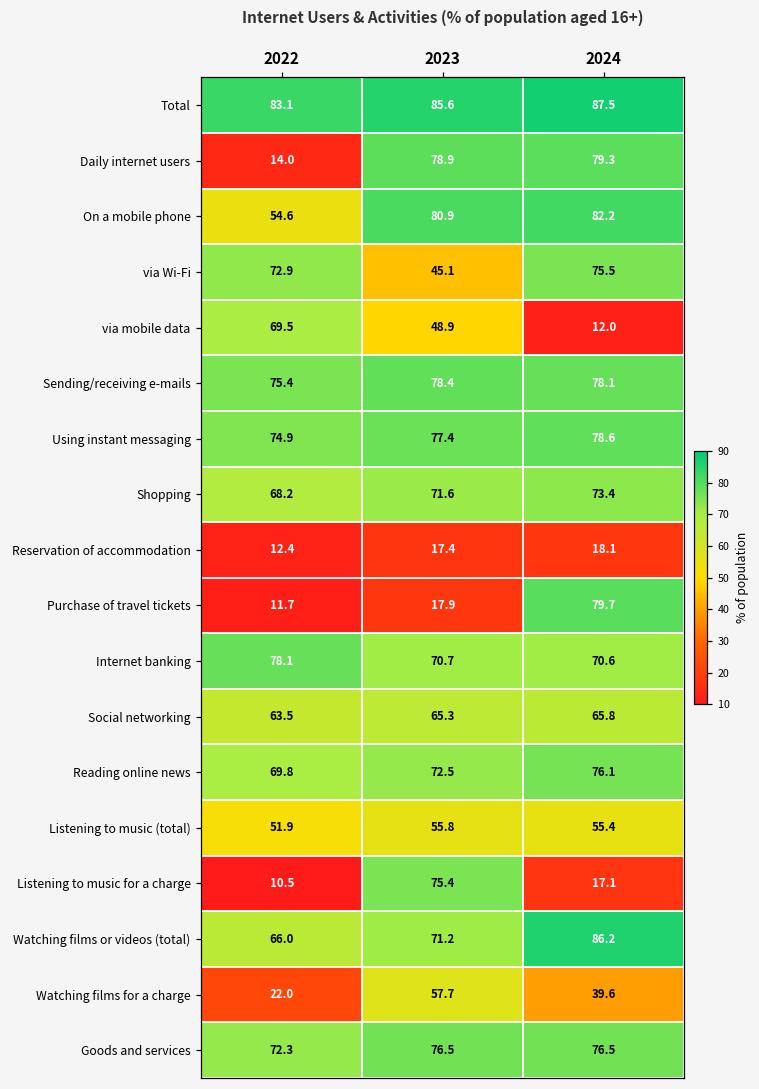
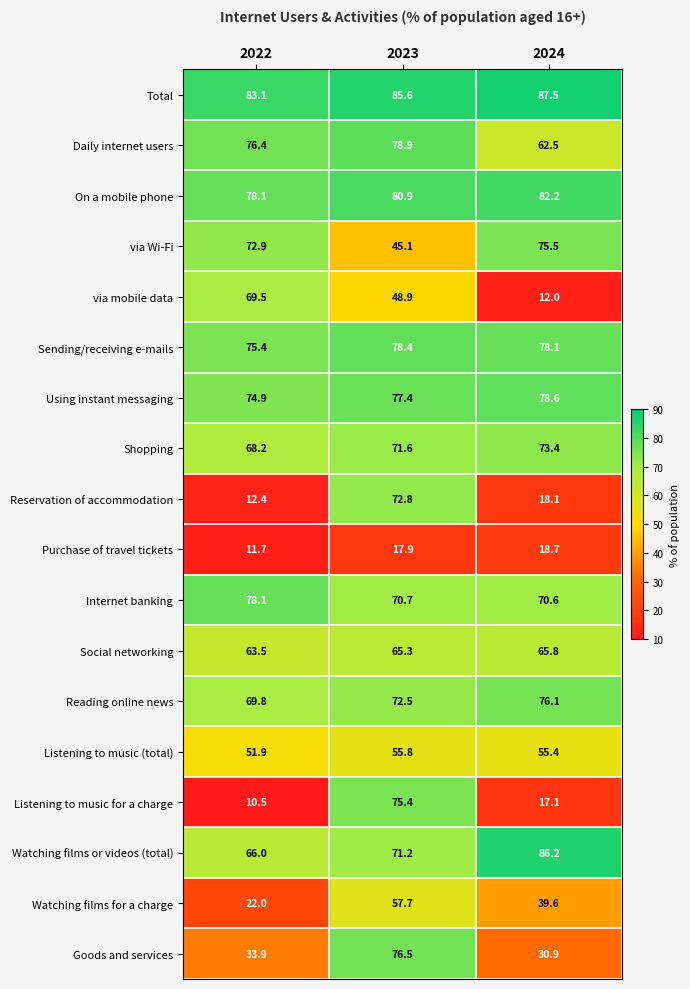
Daily internet users, 2022: 14.0 -> 76.4
Daily internet users, 2024: 79.3 -> 62.5
On a mobile phone, 2022: 54.6 -> 78.1
Reservation of accommodation, 2023: 17.4 -> 72.8
Purchase of travel tickets, 2024: 79.7 -> 18.7
Goods and services, 2022: 72.3 -> 33.9
Goods and services, 2024: 76.5 -> 30.9
